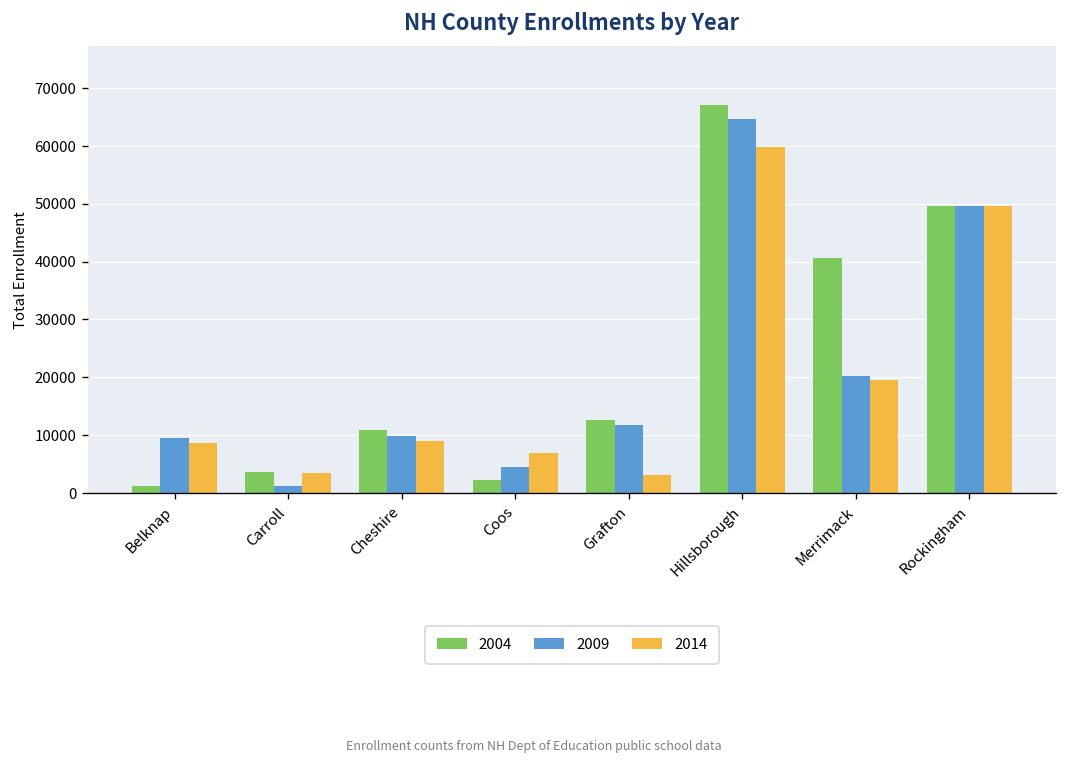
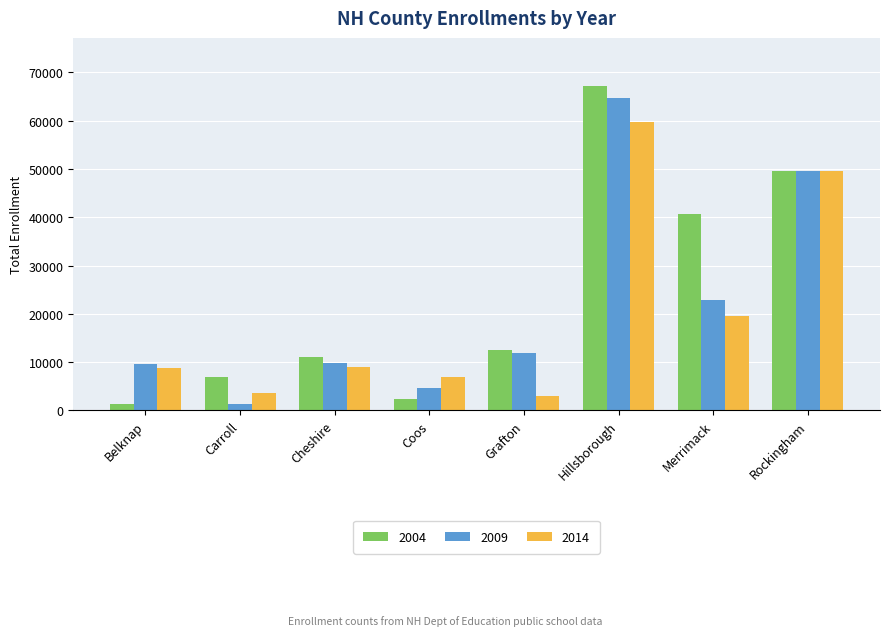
2004, Carroll: 4000 -> 7000
2009, Merrimack: 20000 -> 23000
